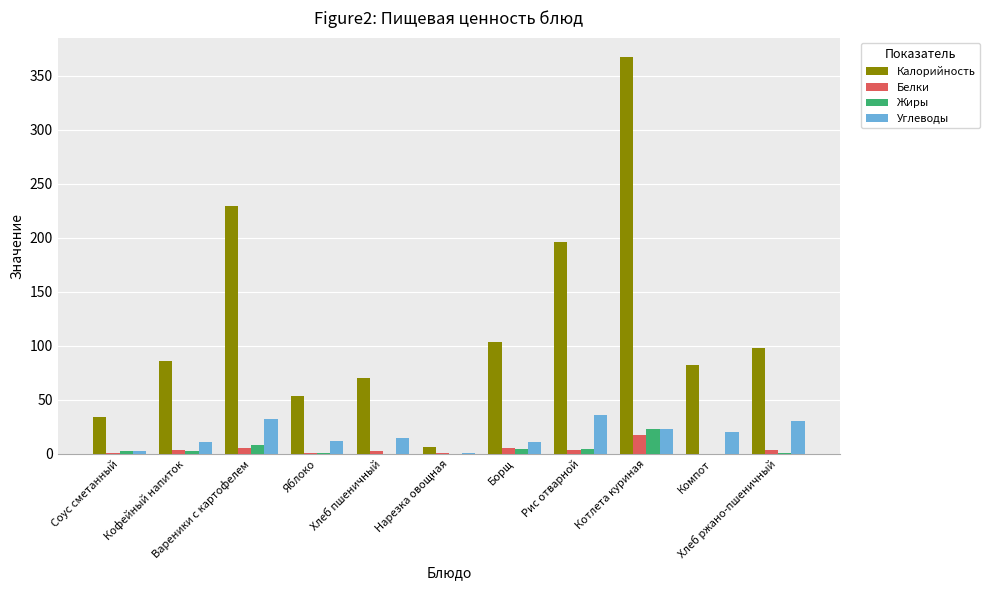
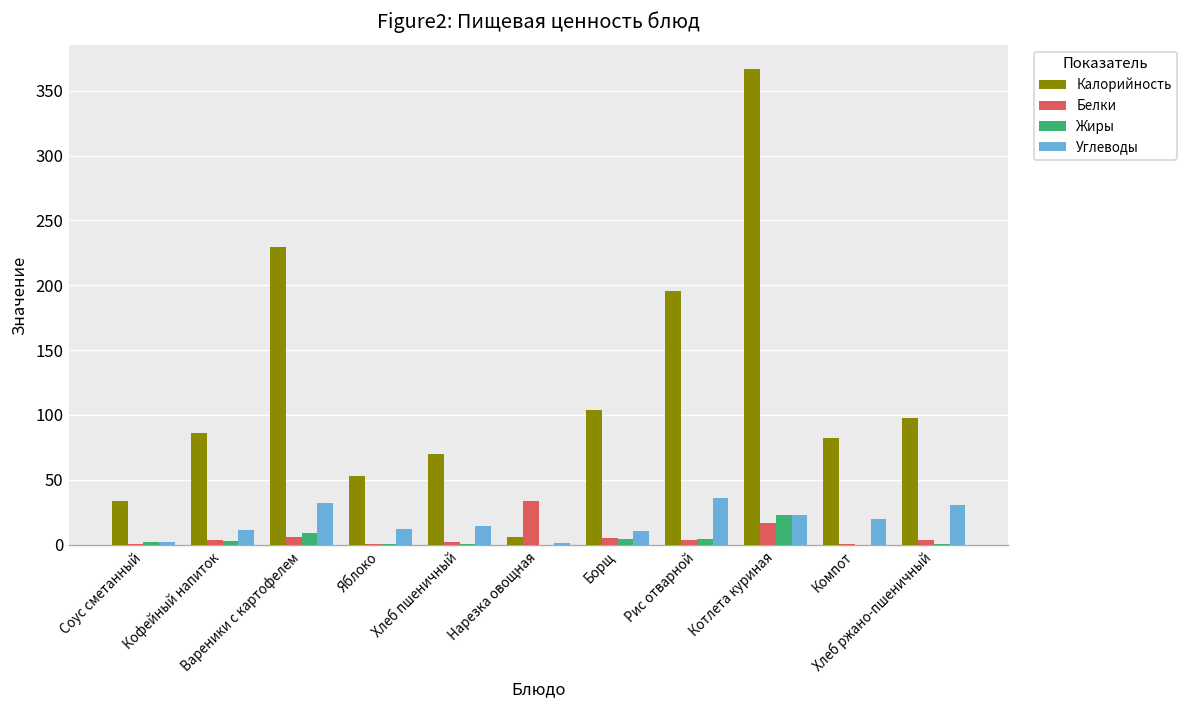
Белки, Нарезка овощная: 0 -> 33
